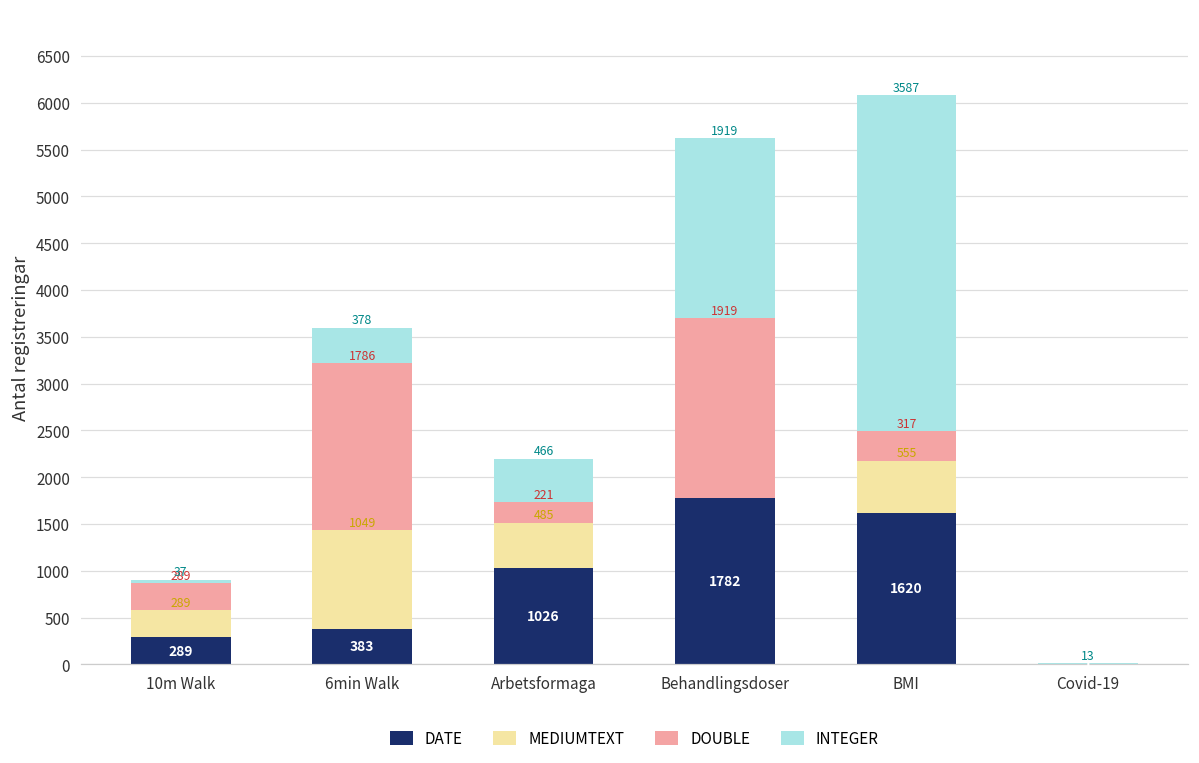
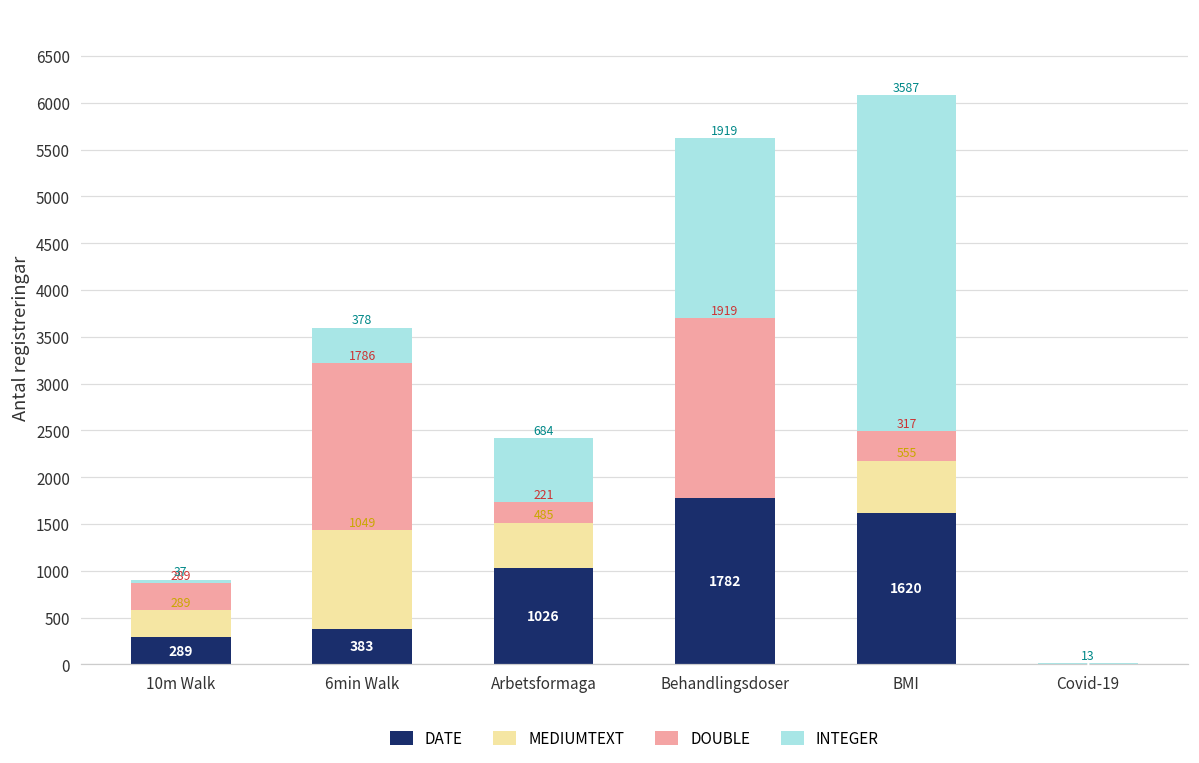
INTEGER, Arbetsformaga: 466 -> 684
